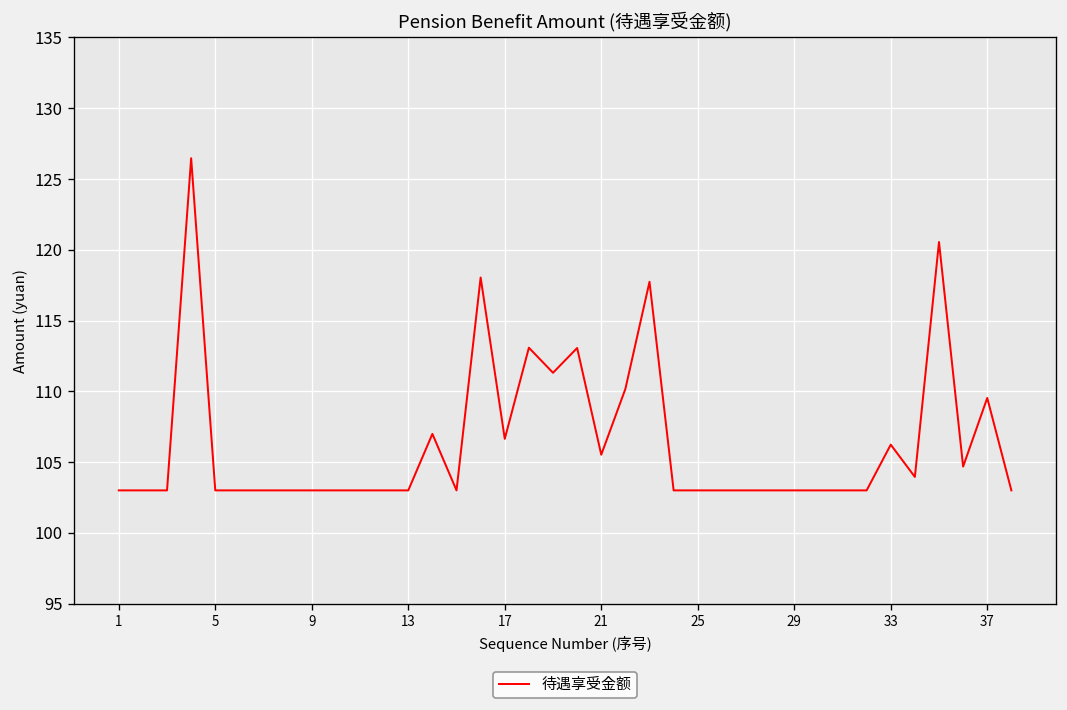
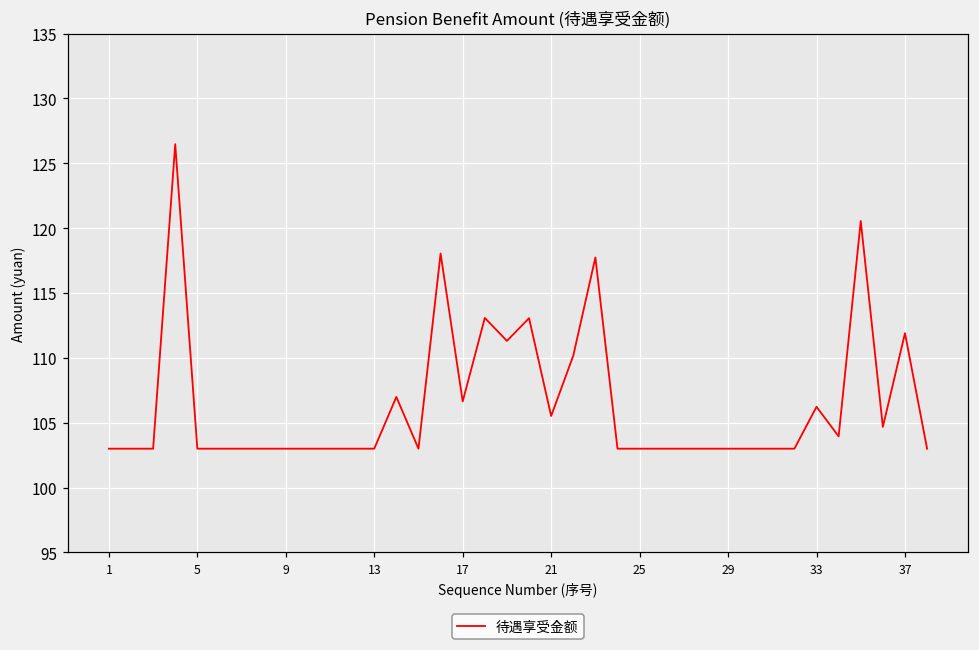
37: 109.5 -> 111.9
